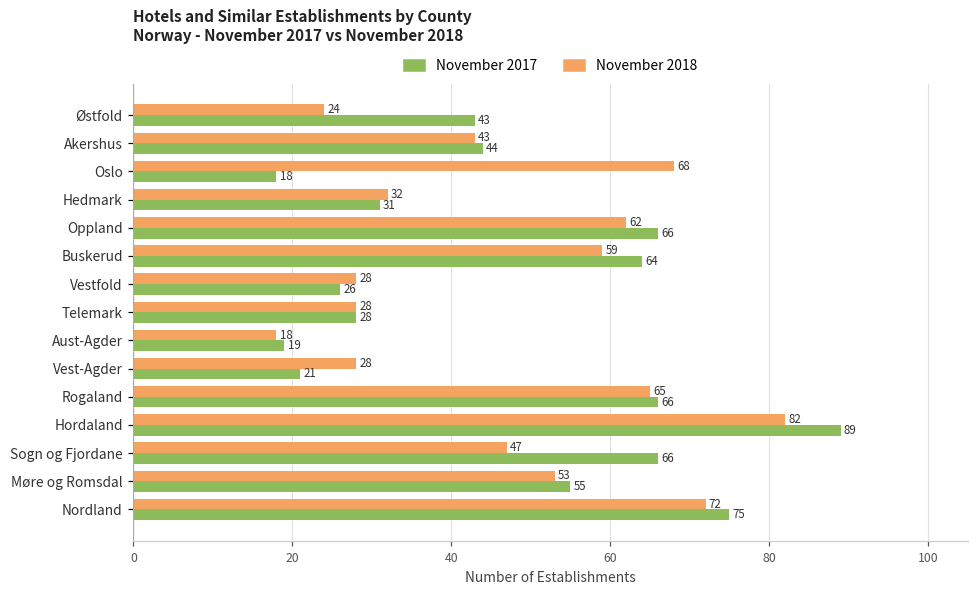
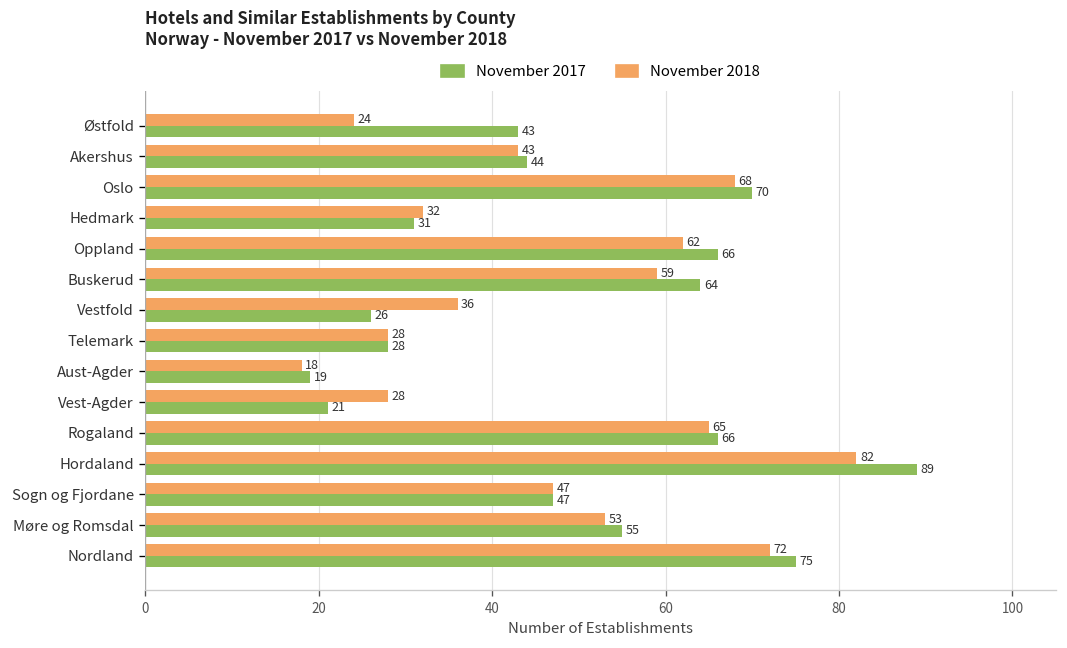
November 2017, Oslo: 18 -> 70
November 2018, Vestfold: 28 -> 36
November 2017, Sogn og Fjordane: 66 -> 47
